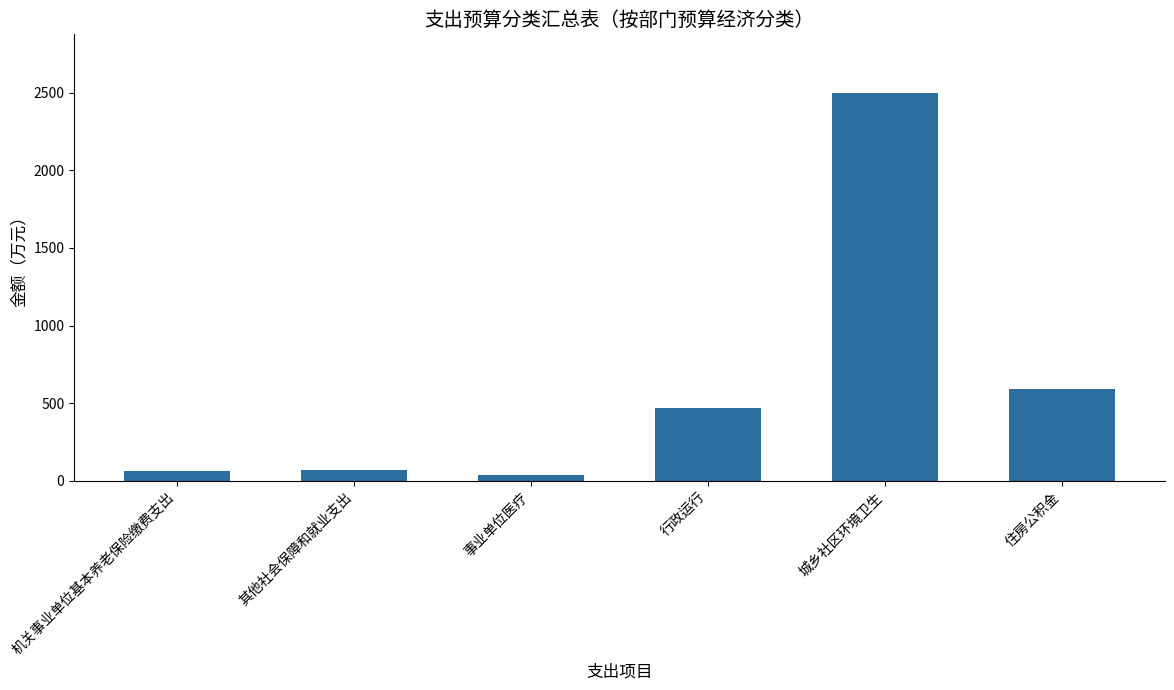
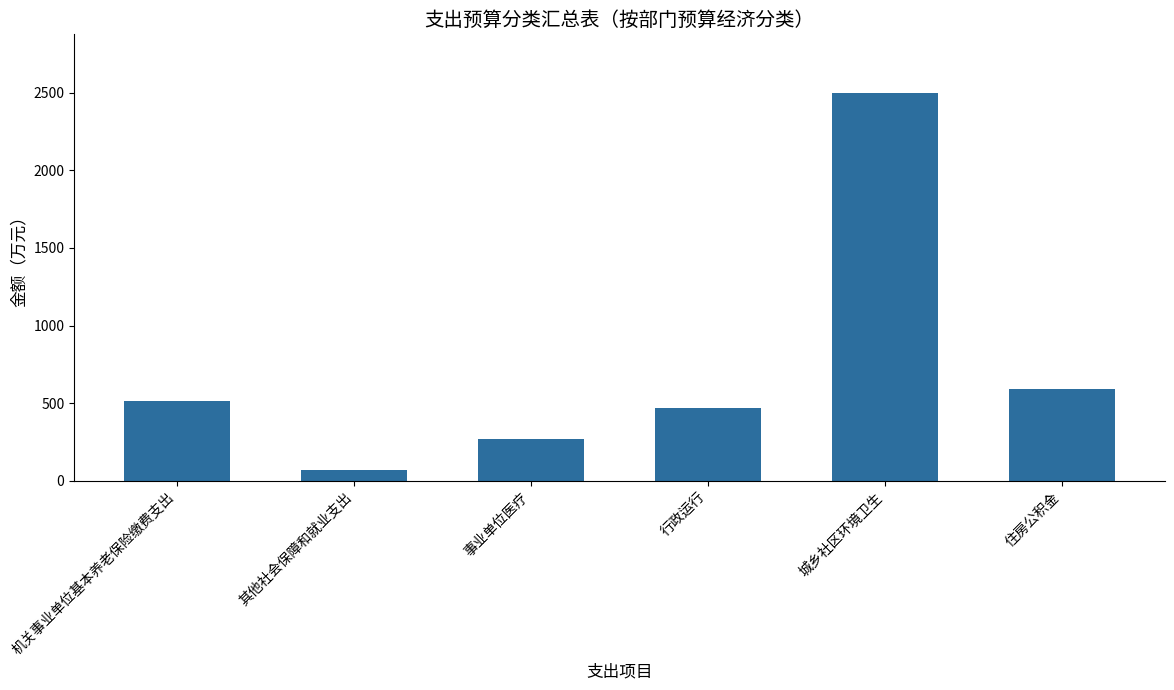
机关事业单位基本养老保险缴费支出: 60 -> 520
事业单位医疗: 30 -> 270
